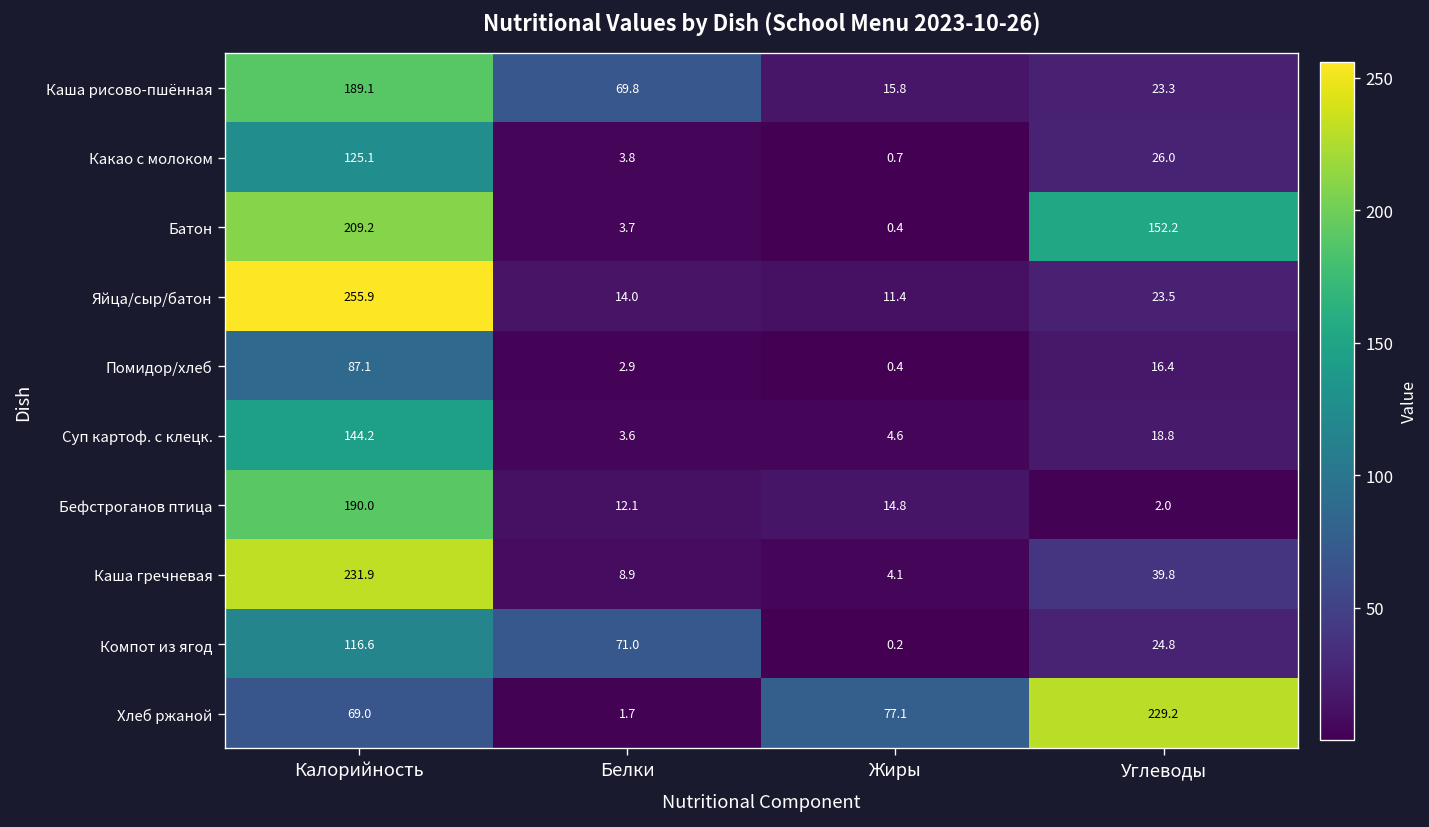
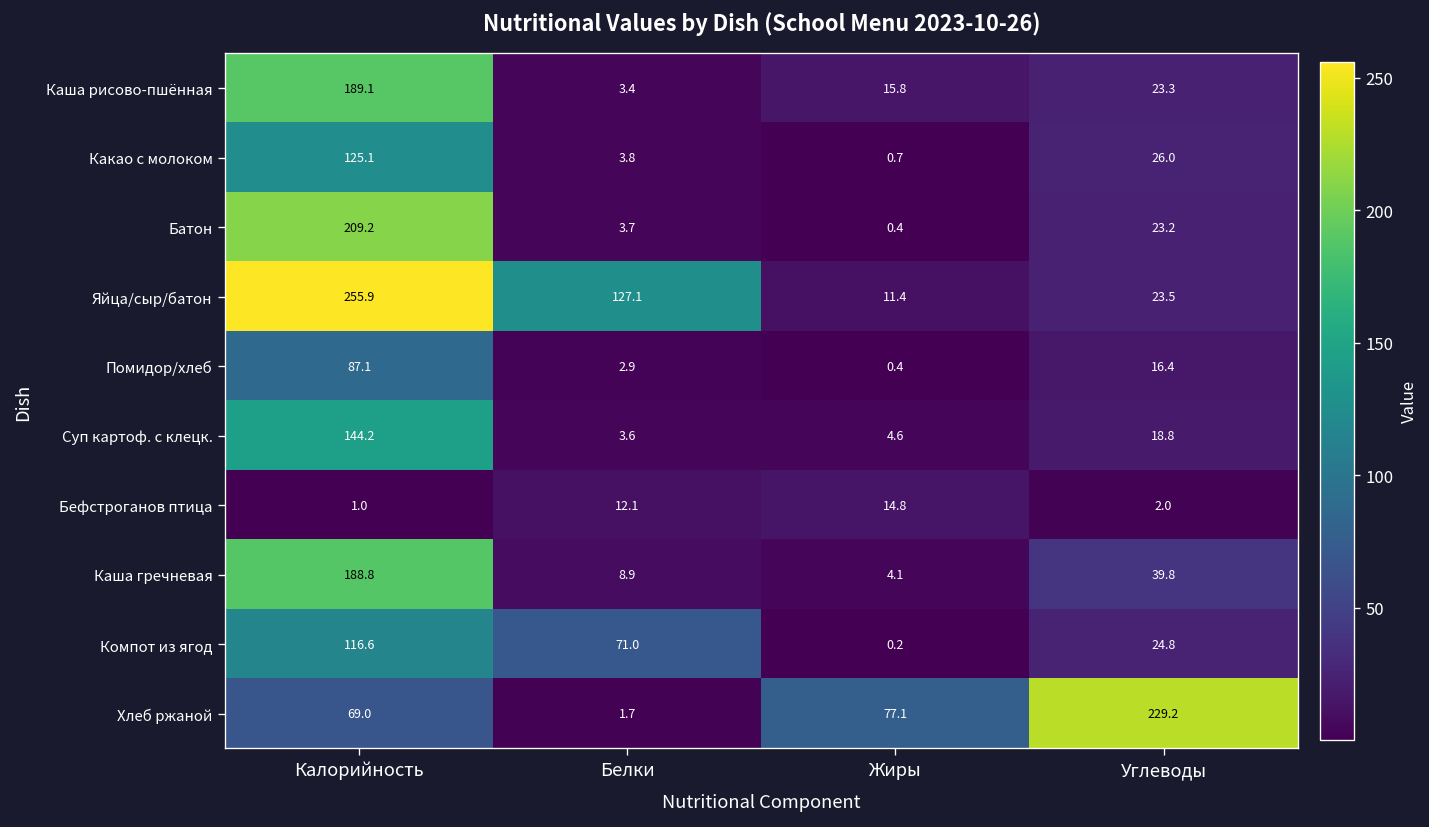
Каша рисово-пшённая, Белки: 69.8 -> 3.4
Батон, Углеводы: 152.2 -> 23.2
Яйца/сыр/батон, Белки: 14.0 -> 127.1
Бефстроганов птица, Калорийность: 190.0 -> 1.0
Каша гречневая, Калорийность: 231.9 -> 188.8
